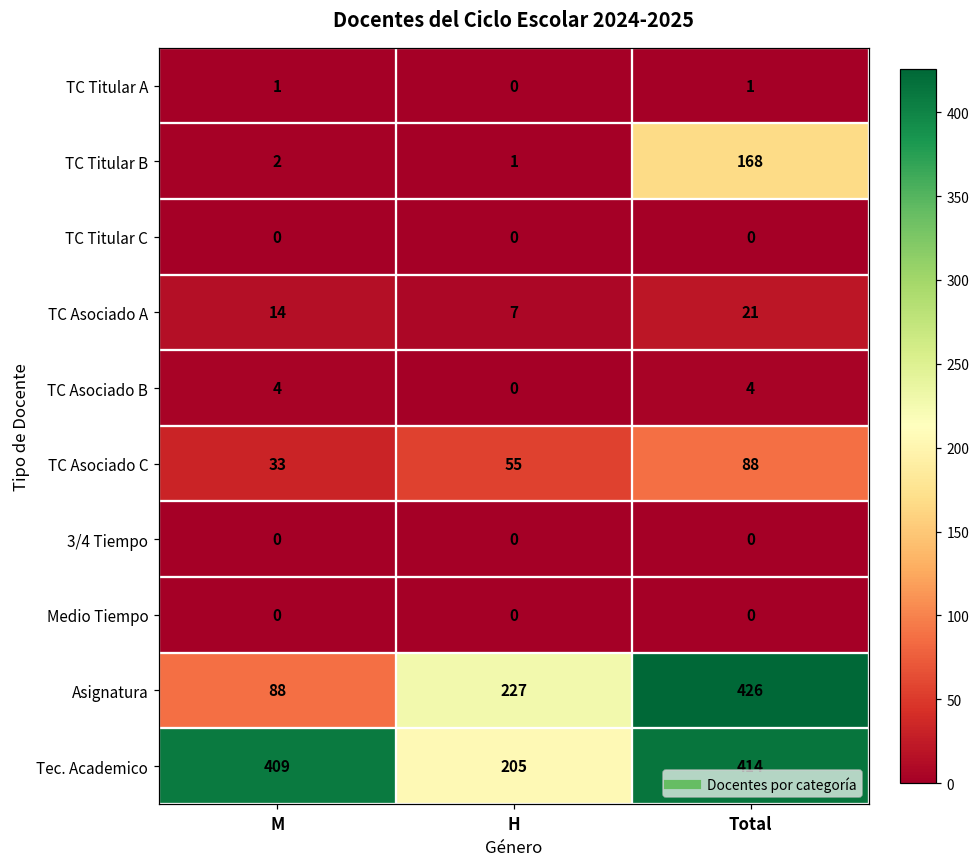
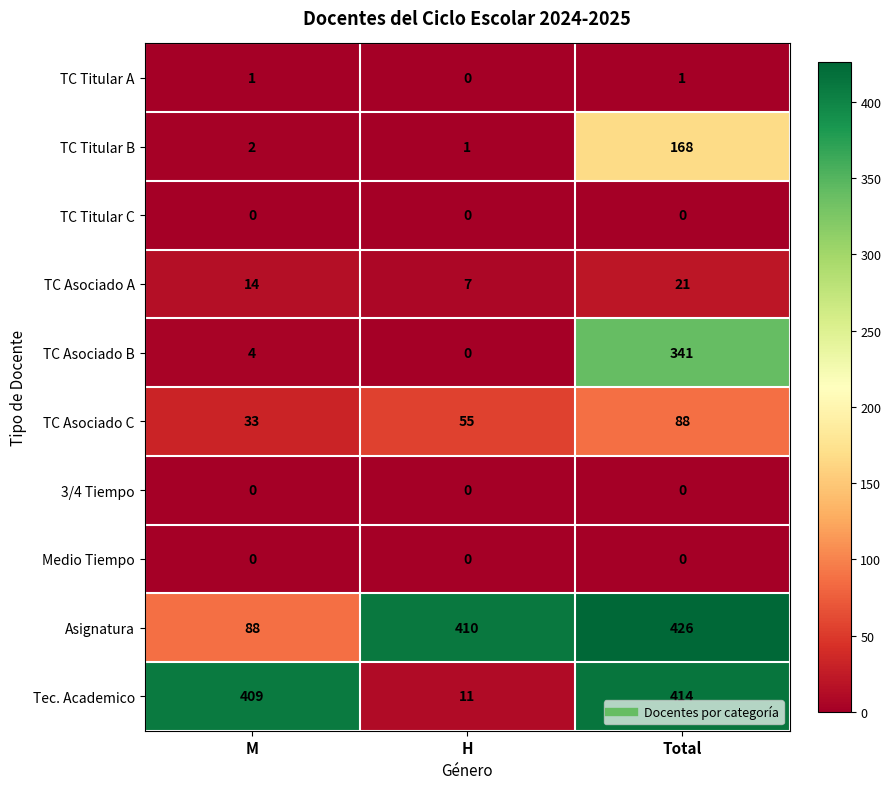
TC Asociado B, Total: 4 -> 341
Asignatura, H: 227 -> 410
Tec. Academico, H: 205 -> 11
